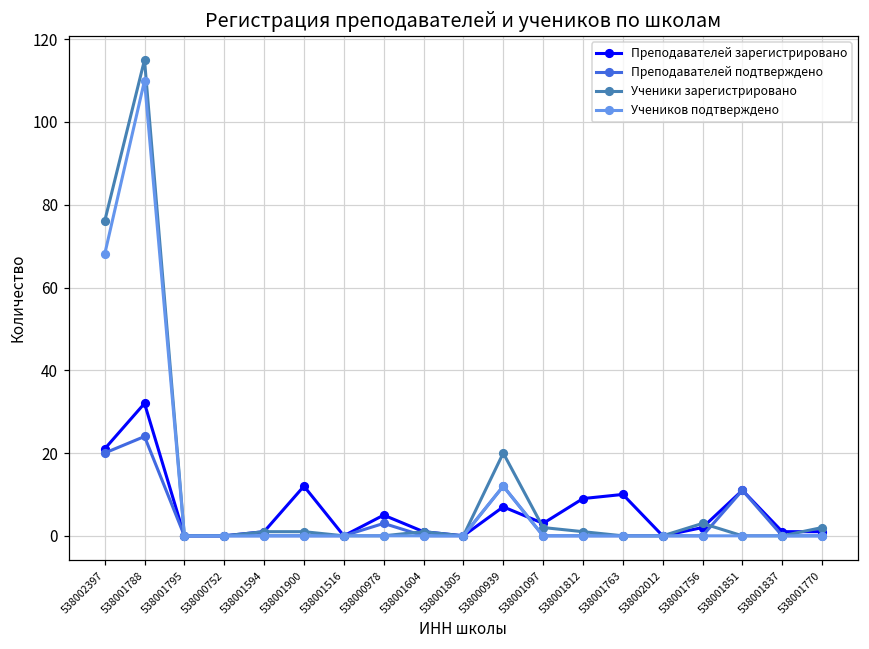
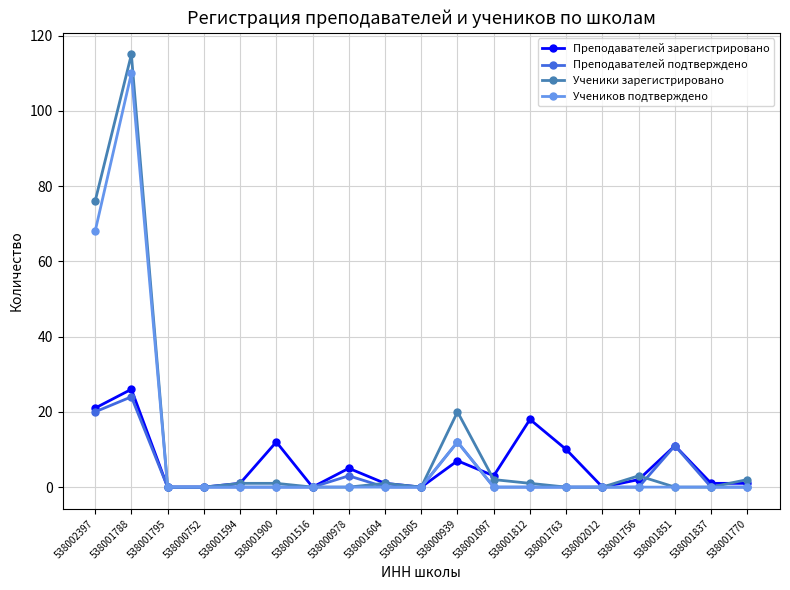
Преподавателей зарегистрировано, 538001788: 32 -> 26
Преподавателей зарегистрировано, 538001812: 9 -> 18
